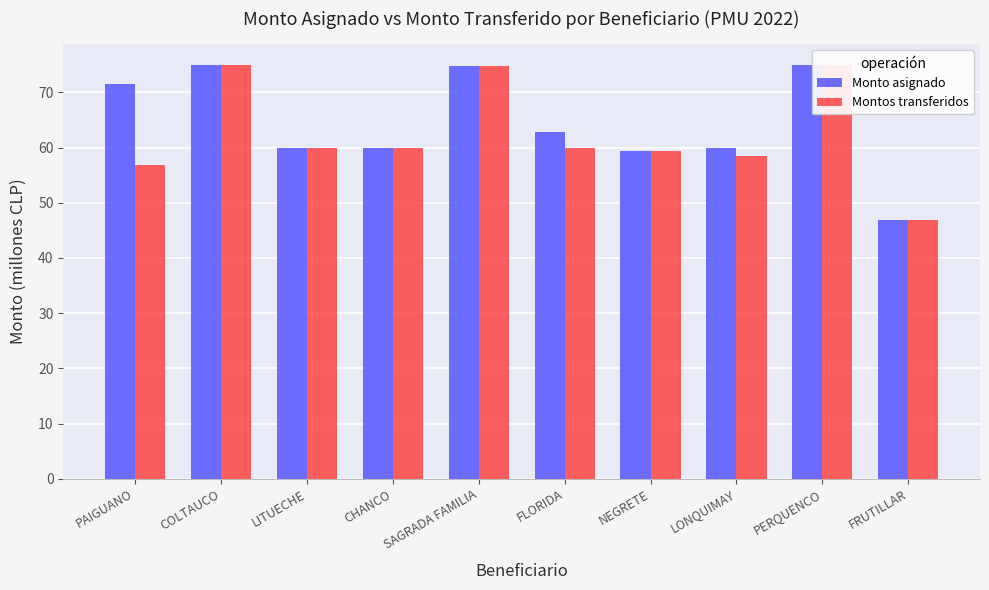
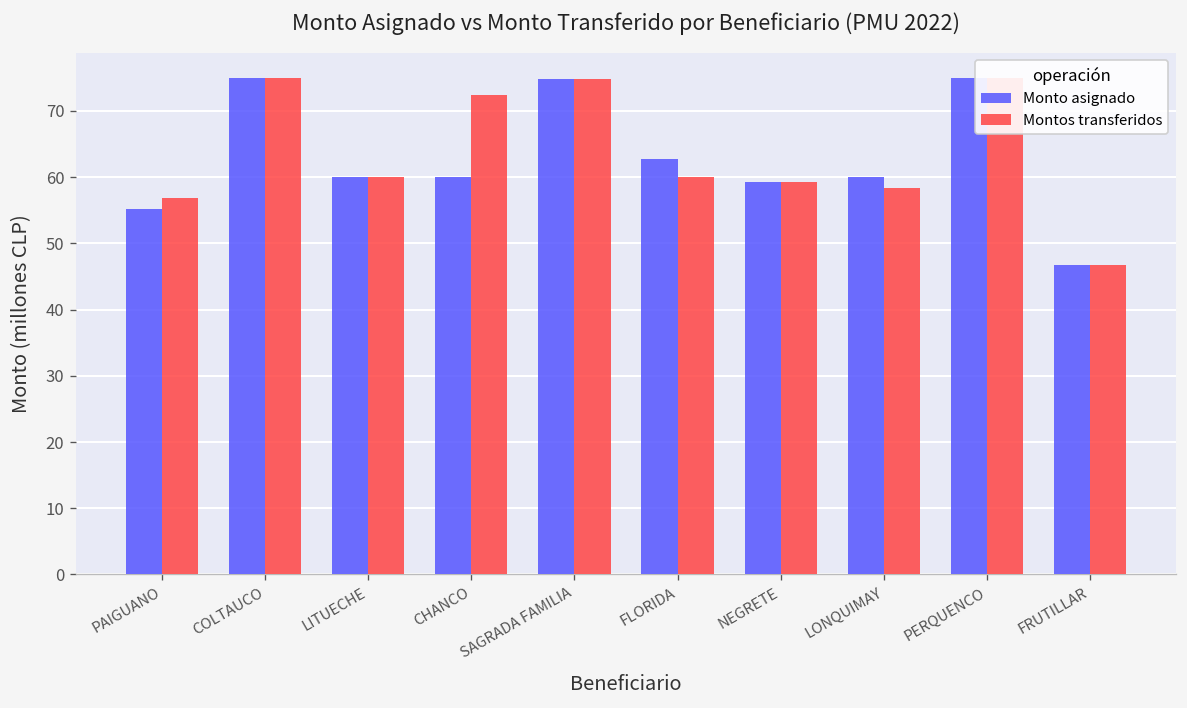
Monto asignado, PAIGUANO: 72 -> 55
Montos transferidos, CHANCO: 60 -> 72
